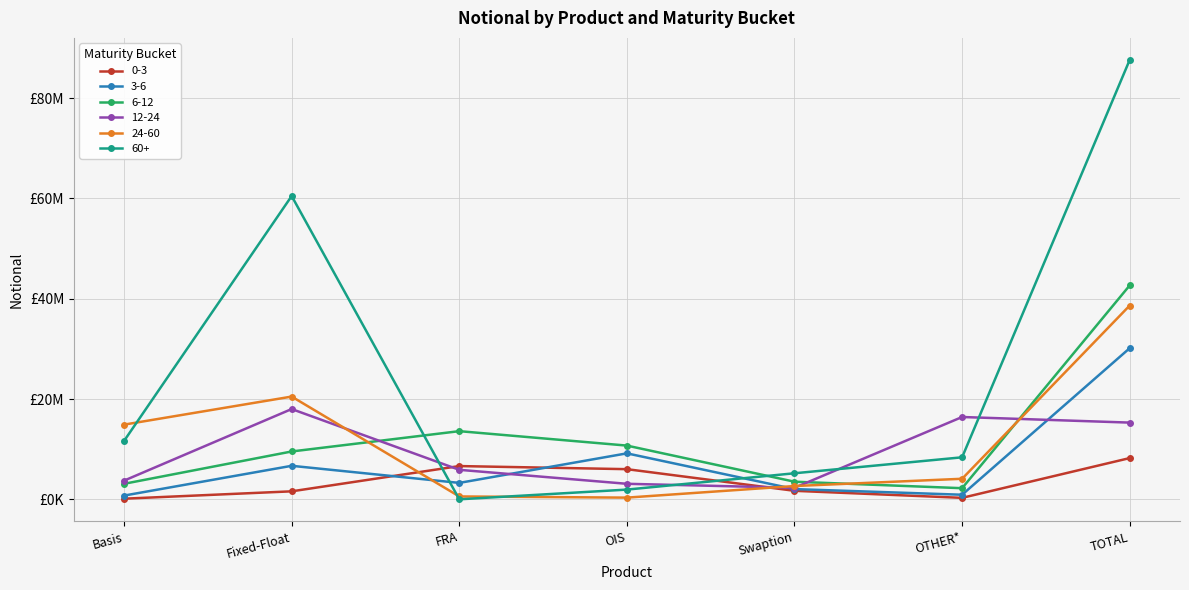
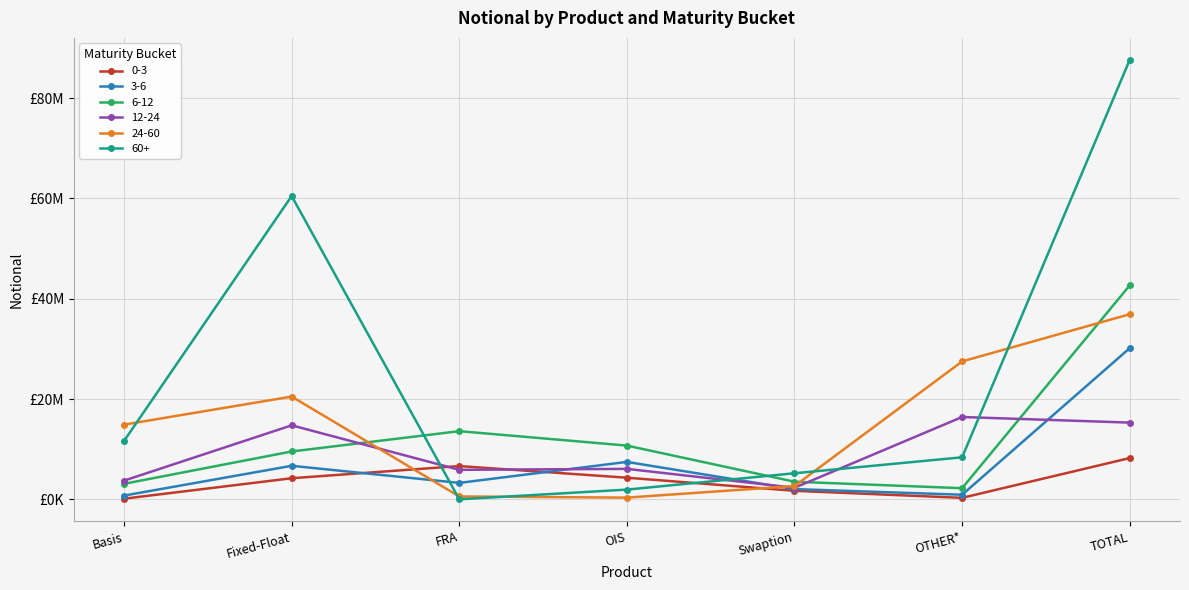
0-3, Fixed-Float: £2000000 -> £4000000
12-24, Fixed-Float: £18000000 -> £15000000
0-3, OIS: £6000000 -> £4000000
3-6, OIS: £9000000 -> £7000000
12-24, OIS: £3000000 -> £6000000
24-60, OTHER*: £4000000 -> £28000000
24-60, TOTAL: £39000000 -> £37000000
